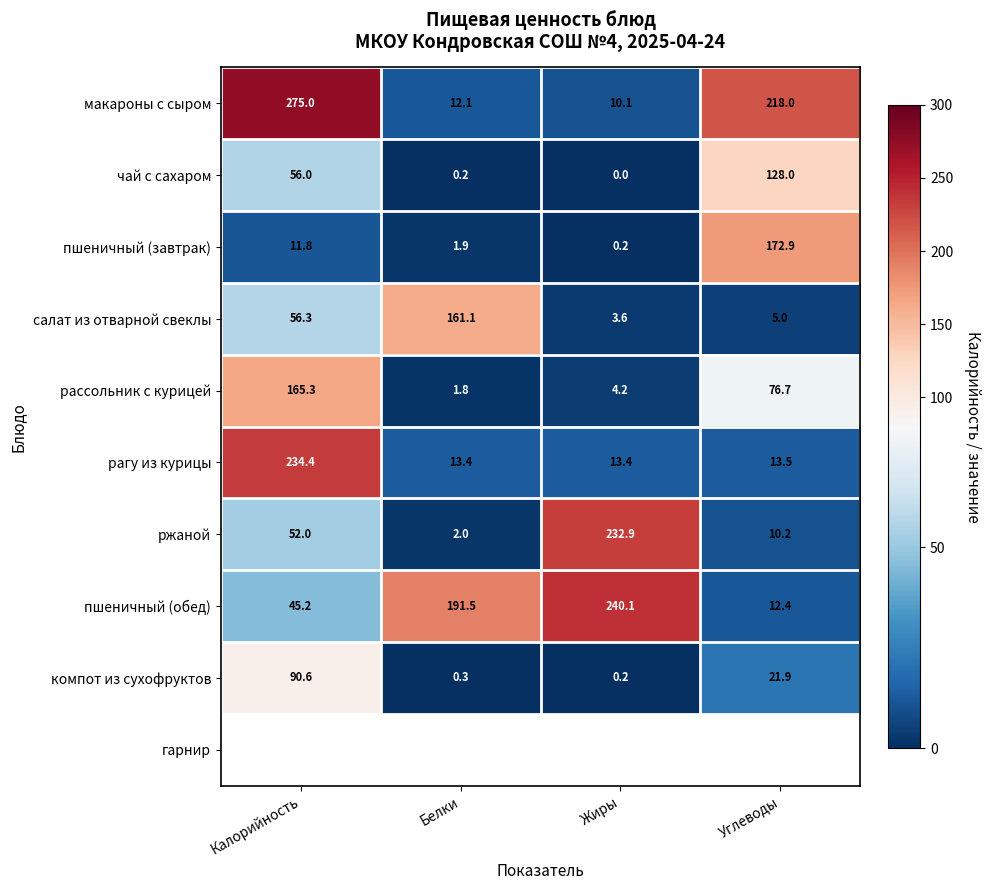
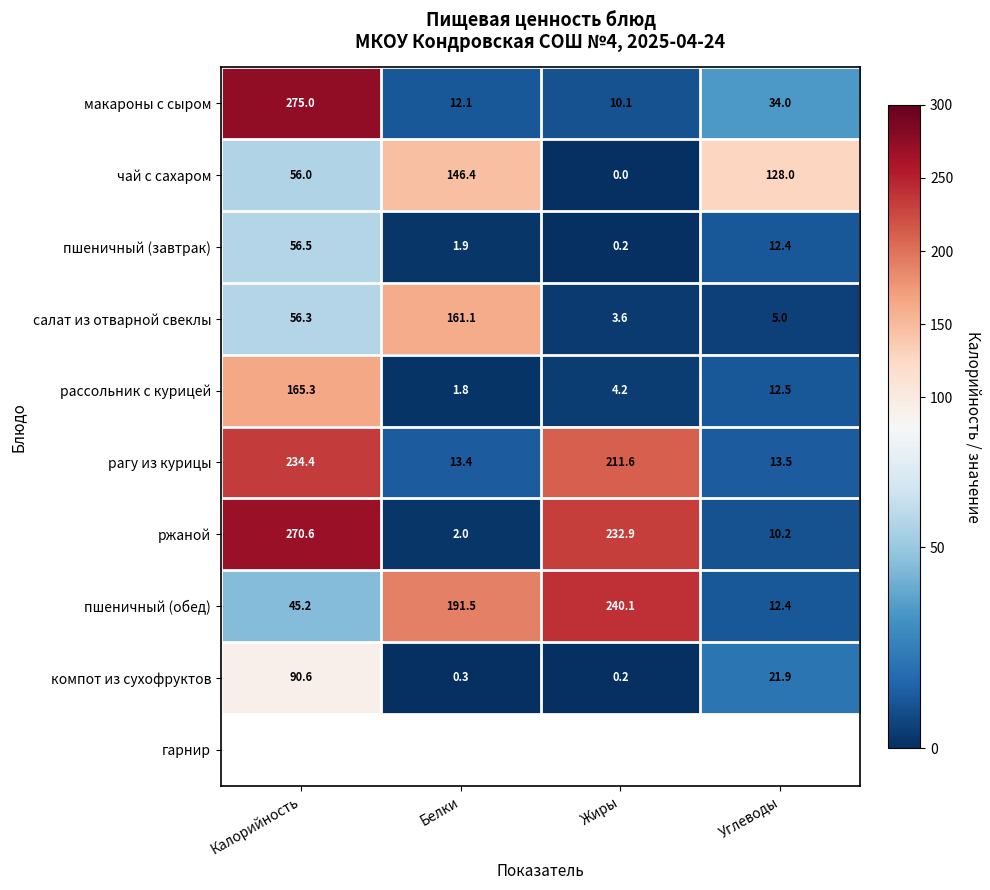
макароны с сыром, Углеводы: 218.0 -> 34.0
чай с сахаром, Белки: 0.2 -> 146.4
пшеничный (завтрак), Калорийность: 11.8 -> 56.5
пшеничный (завтрак), Углеводы: 172.9 -> 12.4
рассольник с курицей, Углеводы: 76.7 -> 12.5
рагу из курицы, Жиры: 13.4 -> 211.6
ржаной, Калорийность: 52.0 -> 270.6
